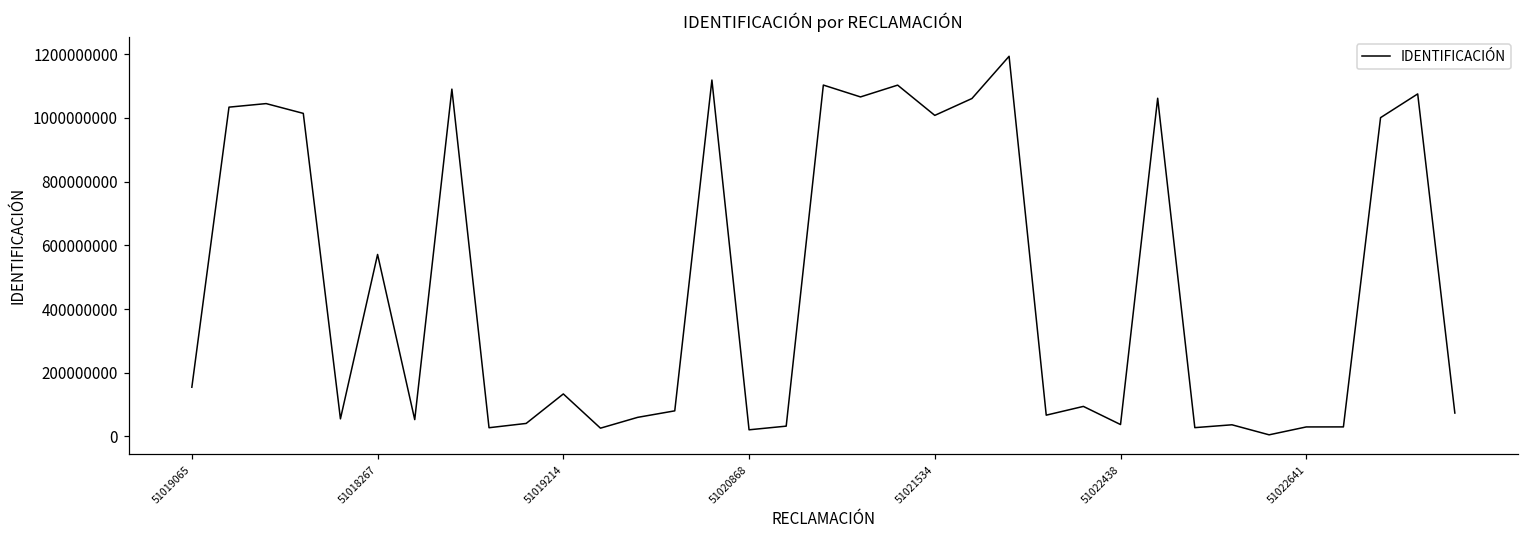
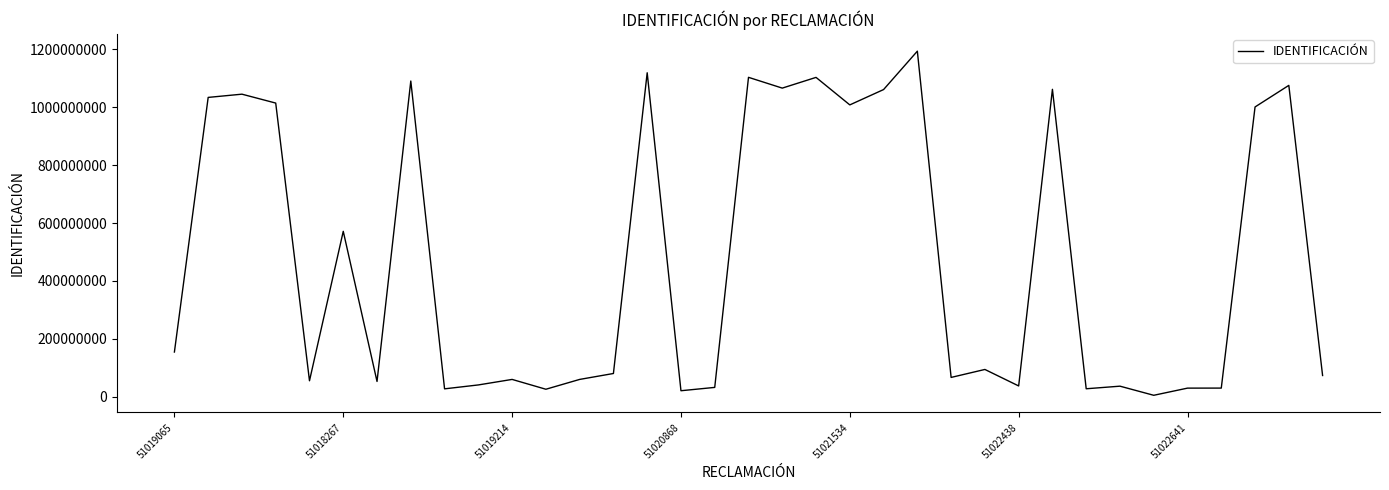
51019214: 130000000 -> 60000000
